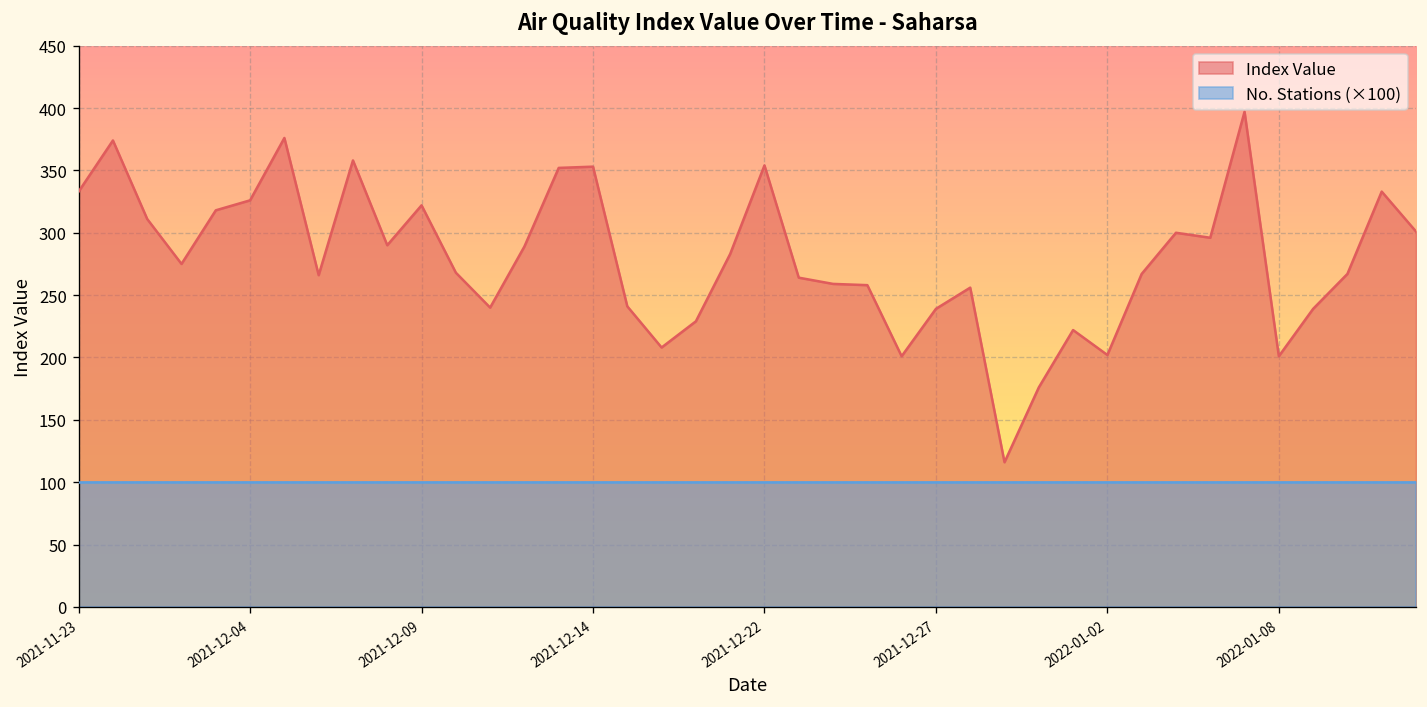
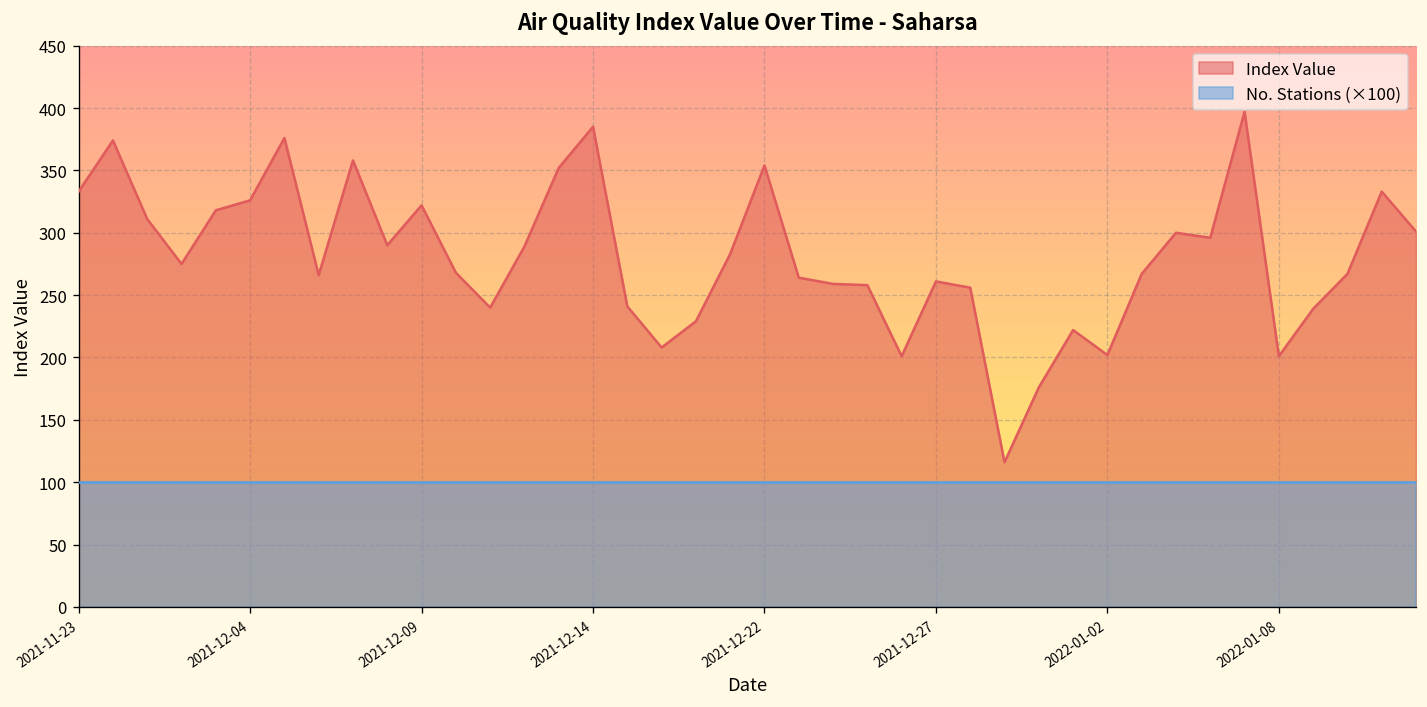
Index Value, 2021-12-14: 353 -> 385
Index Value, 2021-12-27: 239 -> 261
